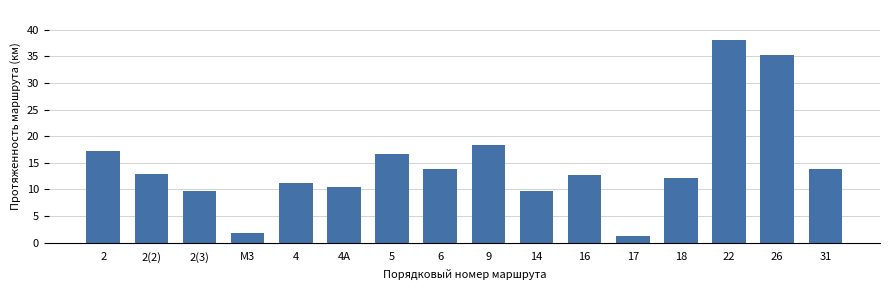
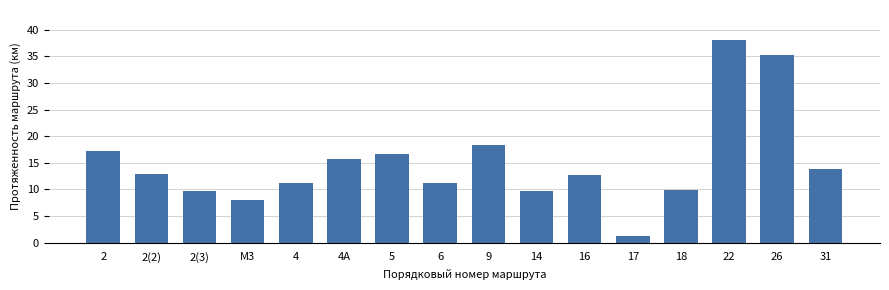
М3: 2 -> 8
4А: 10 -> 16
6: 14 -> 11
18: 12 -> 10
